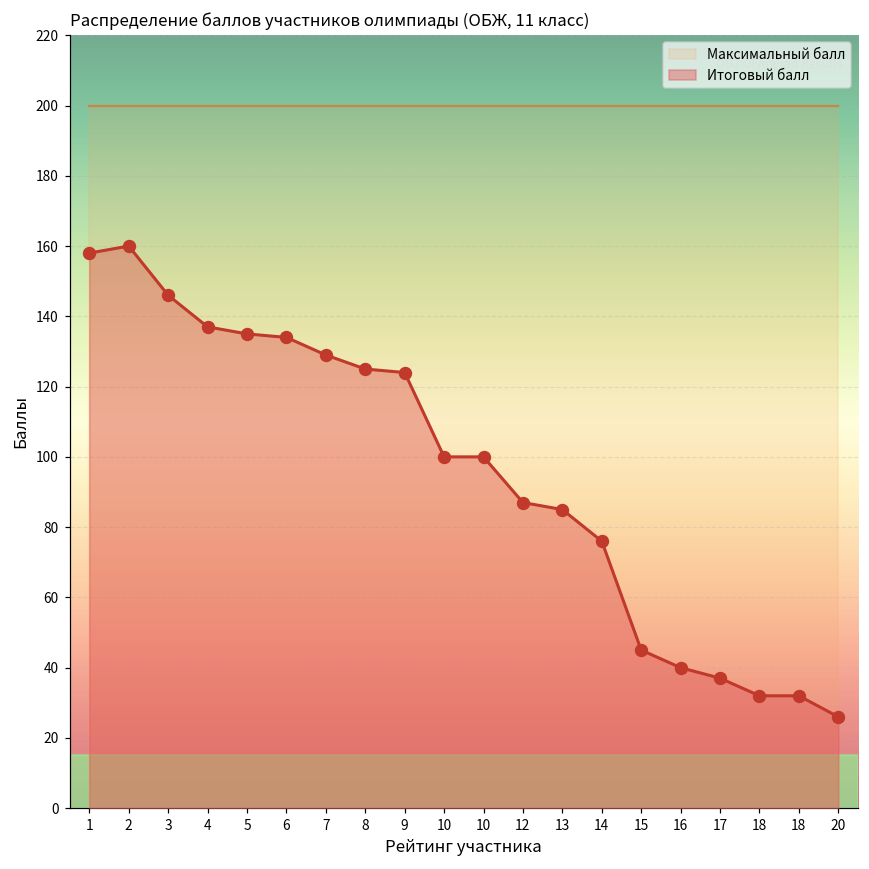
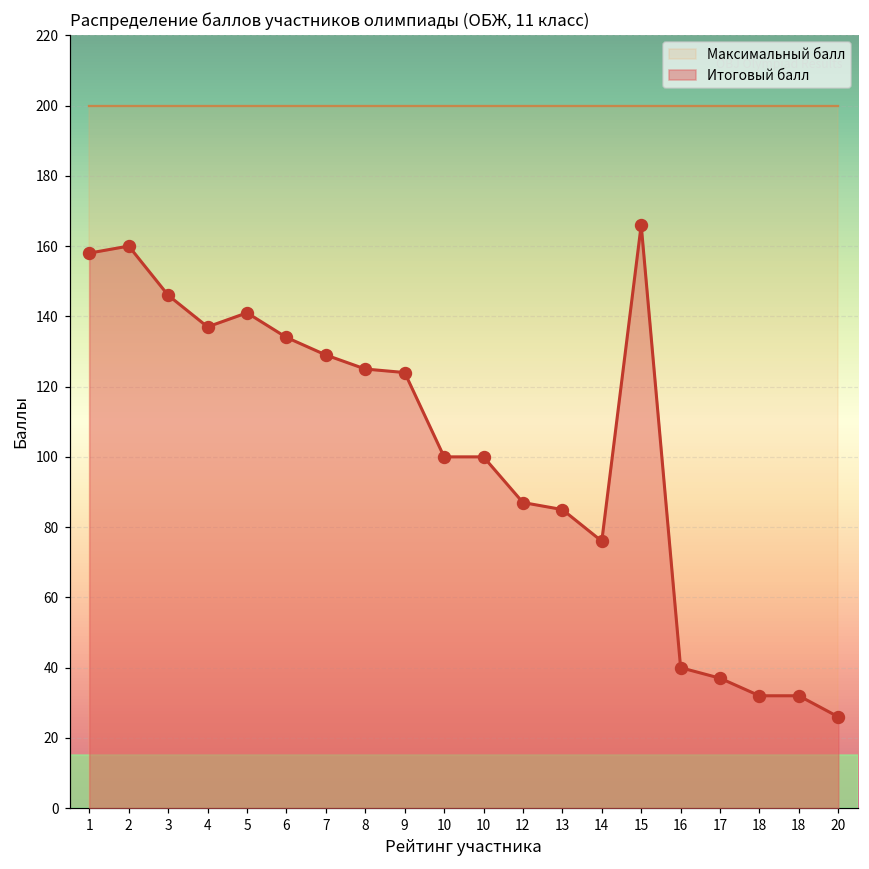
Итоговый балл, 5: 135 -> 141
Итоговый балл, 15: 45 -> 166
